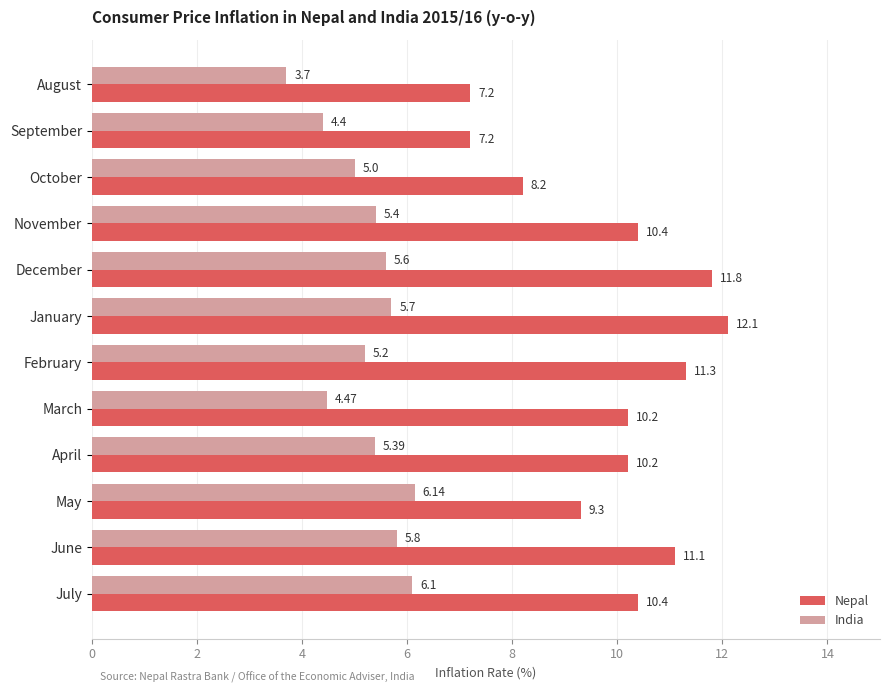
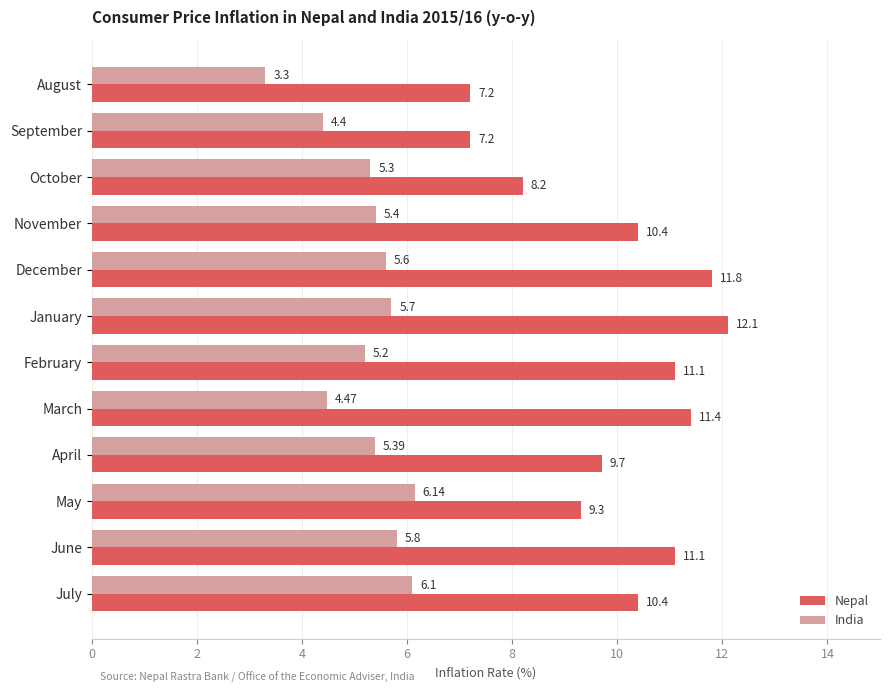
India, August: 3.7 -> 3.3
India, October: 5.0 -> 5.3
Nepal, February: 11.3 -> 11.1
Nepal, March: 10.2 -> 11.4
Nepal, April: 10.2 -> 9.7
